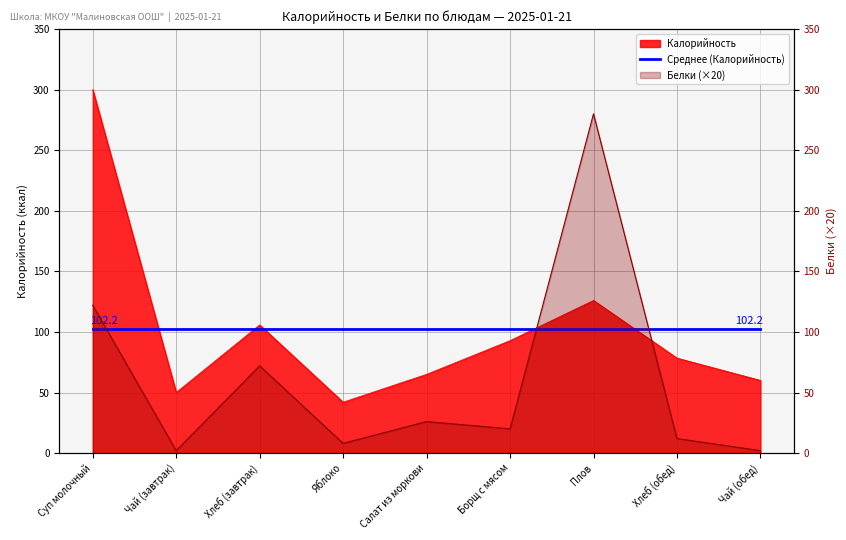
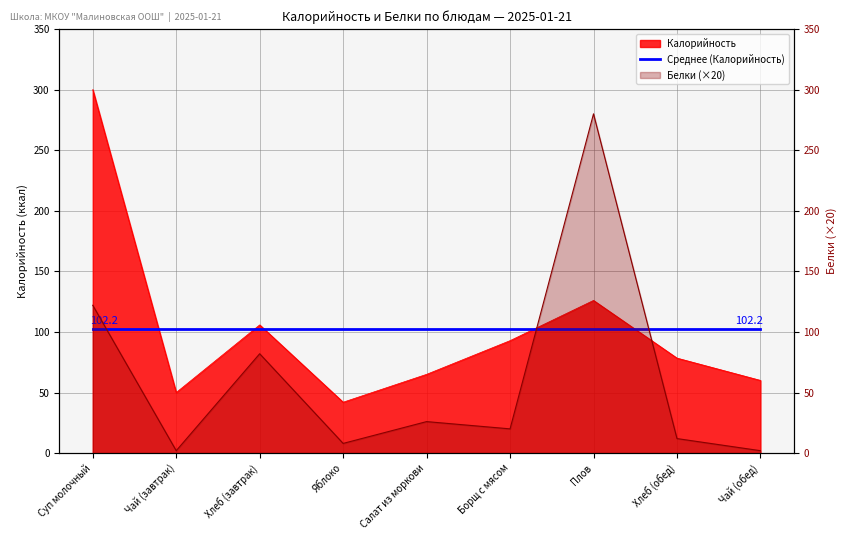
Белки (×20), Хлеб (завтрак): 72 -> 82
